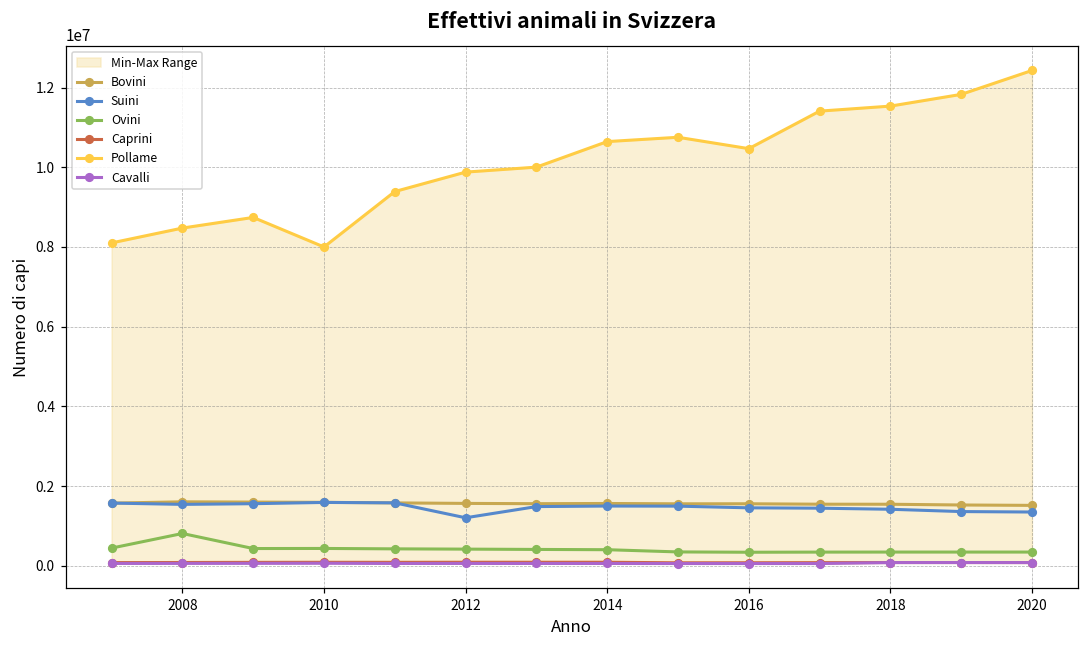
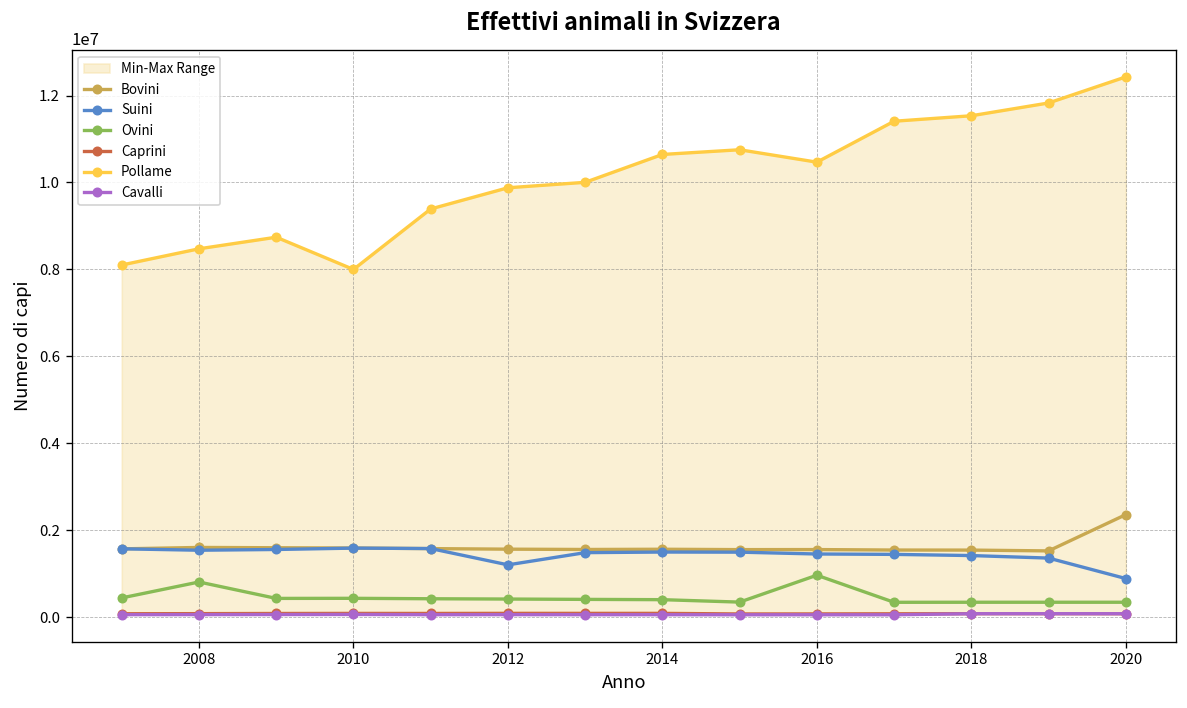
Ovini, 2016: 300000 -> 1000000
Bovini, 2020: 1500000 -> 2400000
Suini, 2020: 1300000 -> 900000
